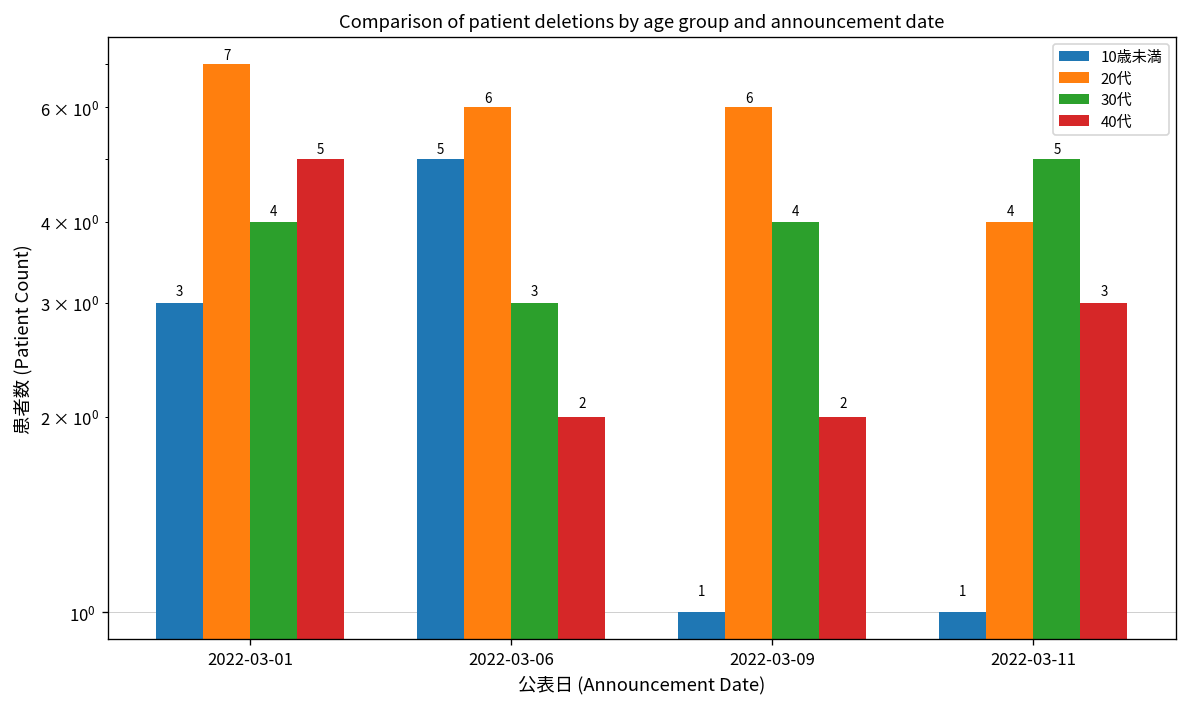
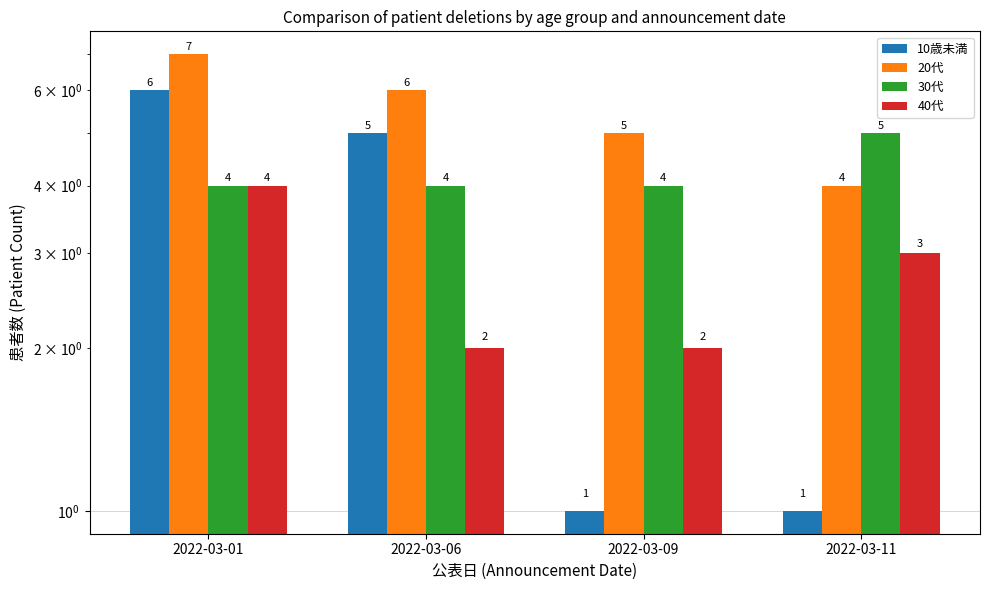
10歳未満, 2022-03-01: 3 -> 6
40代, 2022-03-01: 5 -> 4
30代, 2022-03-06: 3 -> 4
20代, 2022-03-09: 6 -> 5
